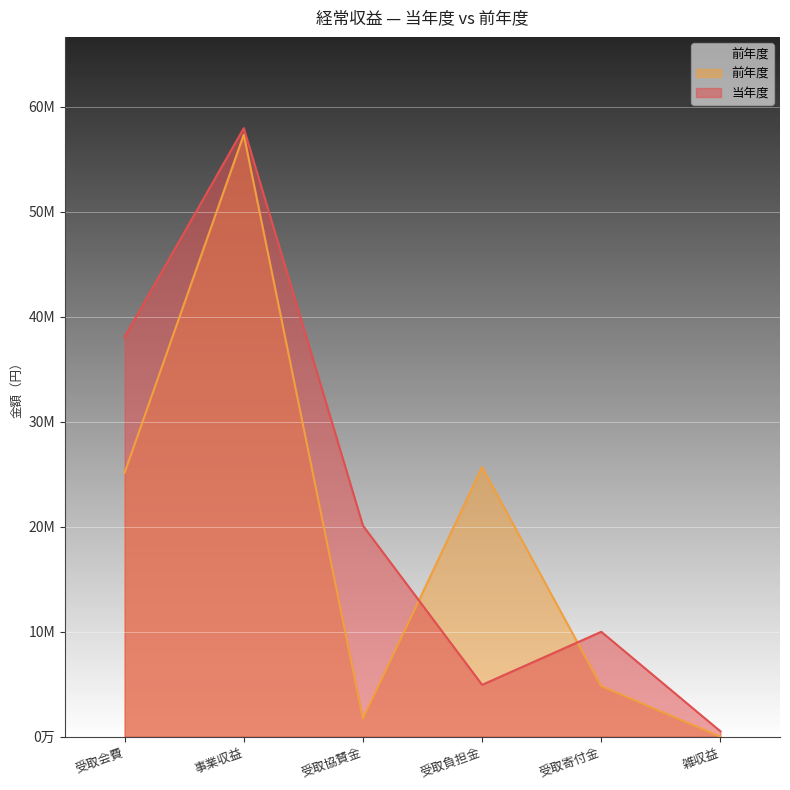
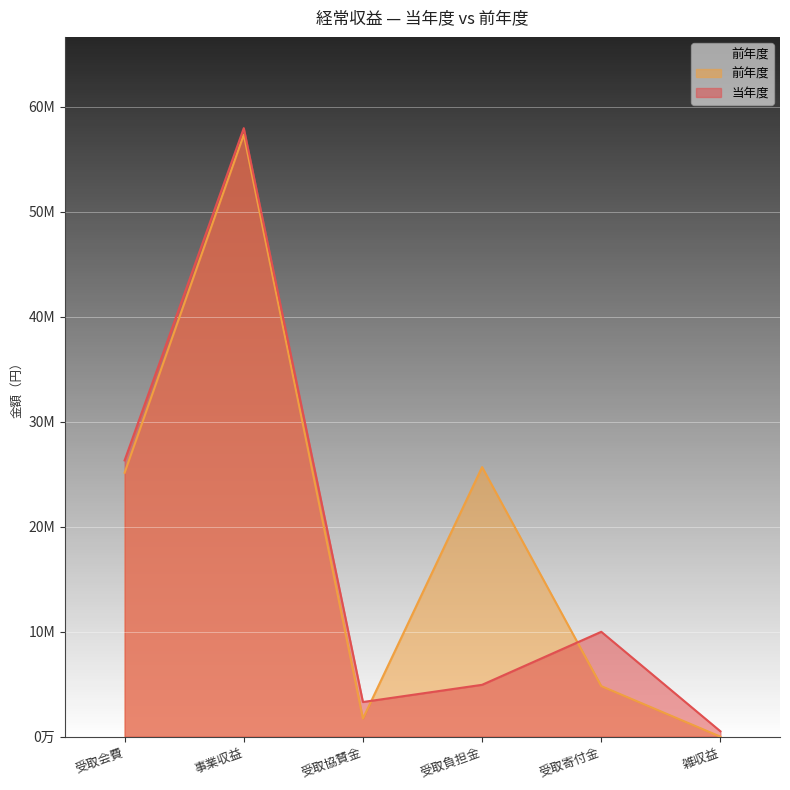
当年度, 受取会費: 38100000 -> 26300000
当年度, 受取協賛金: 20100000 -> 3300000
